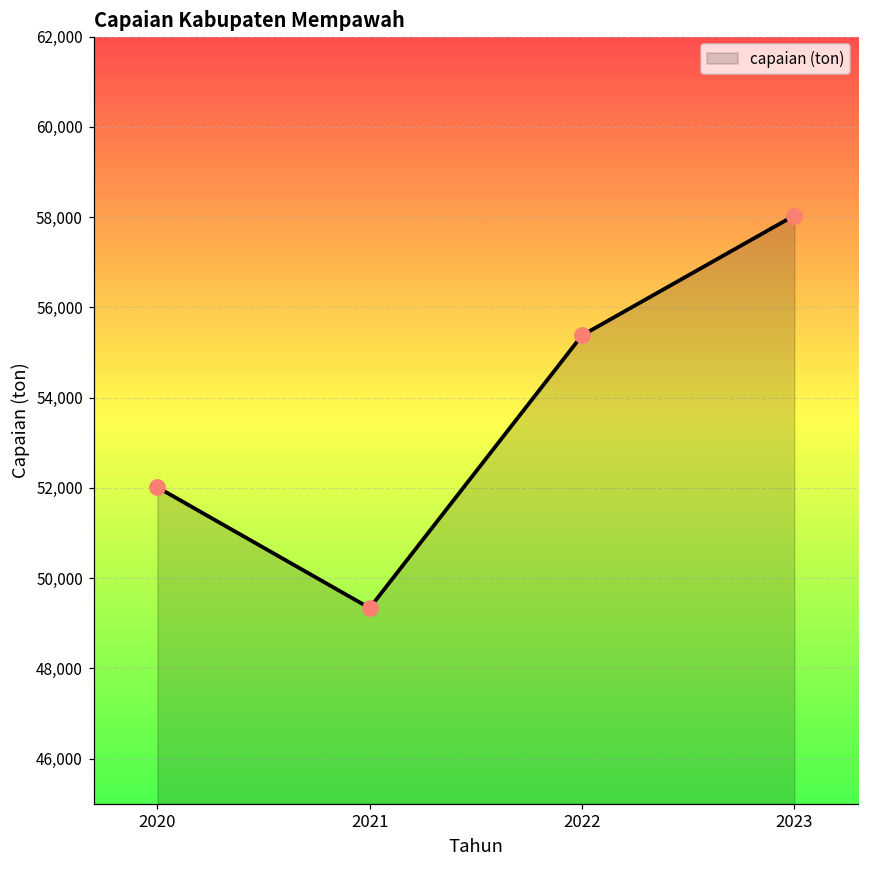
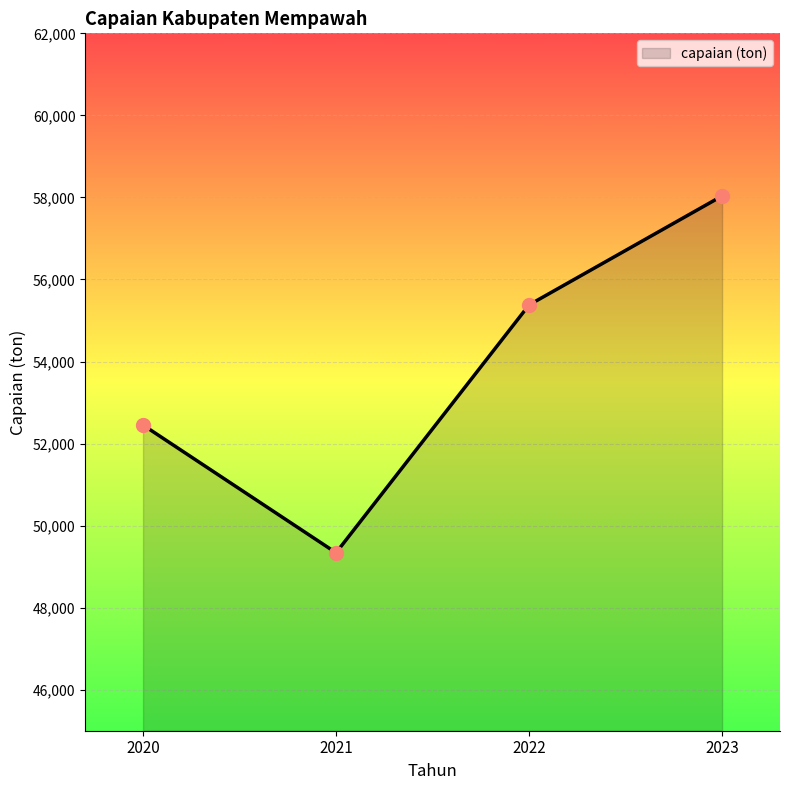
2020: 52,000 -> 52,500
